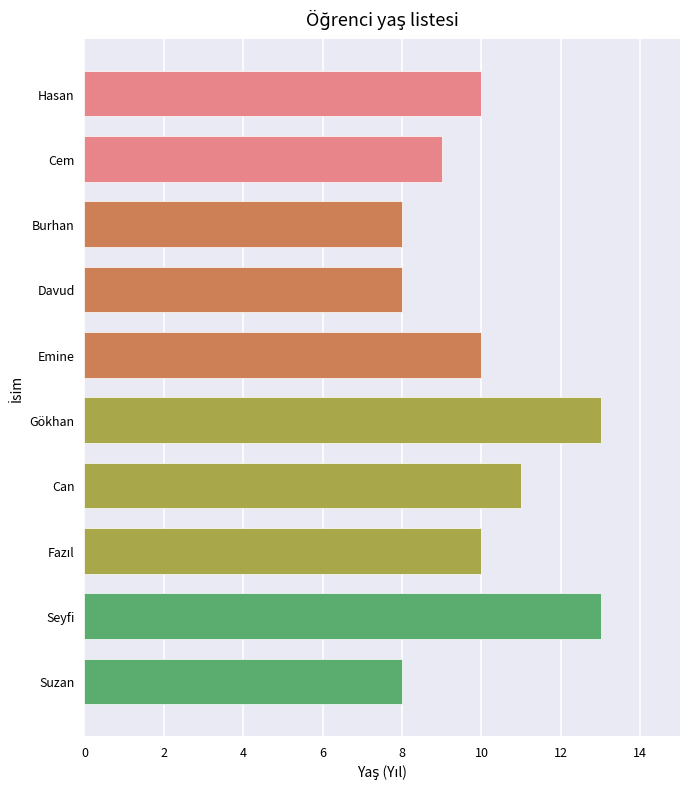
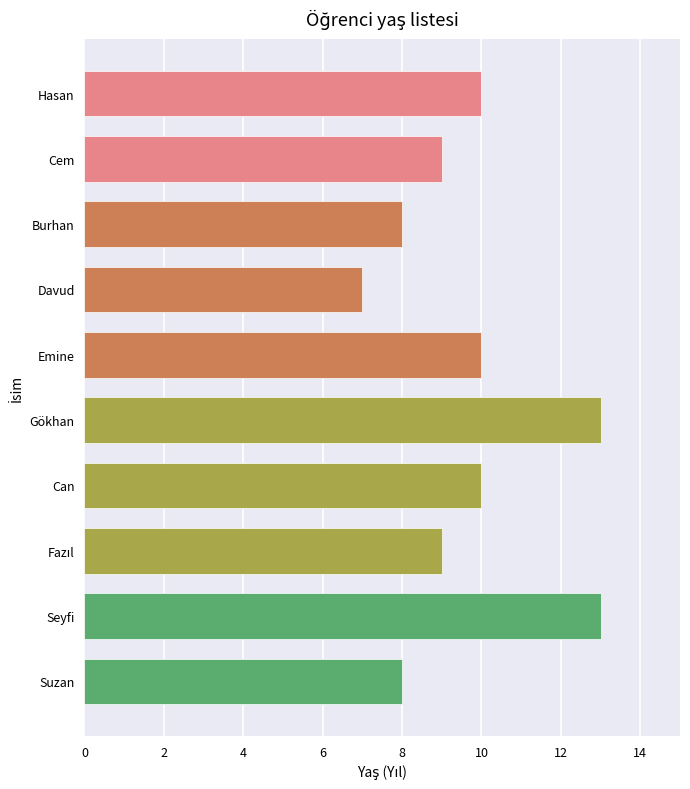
Davud: 8 -> 7
Can: 11 -> 10
Fazıl: 10 -> 9
